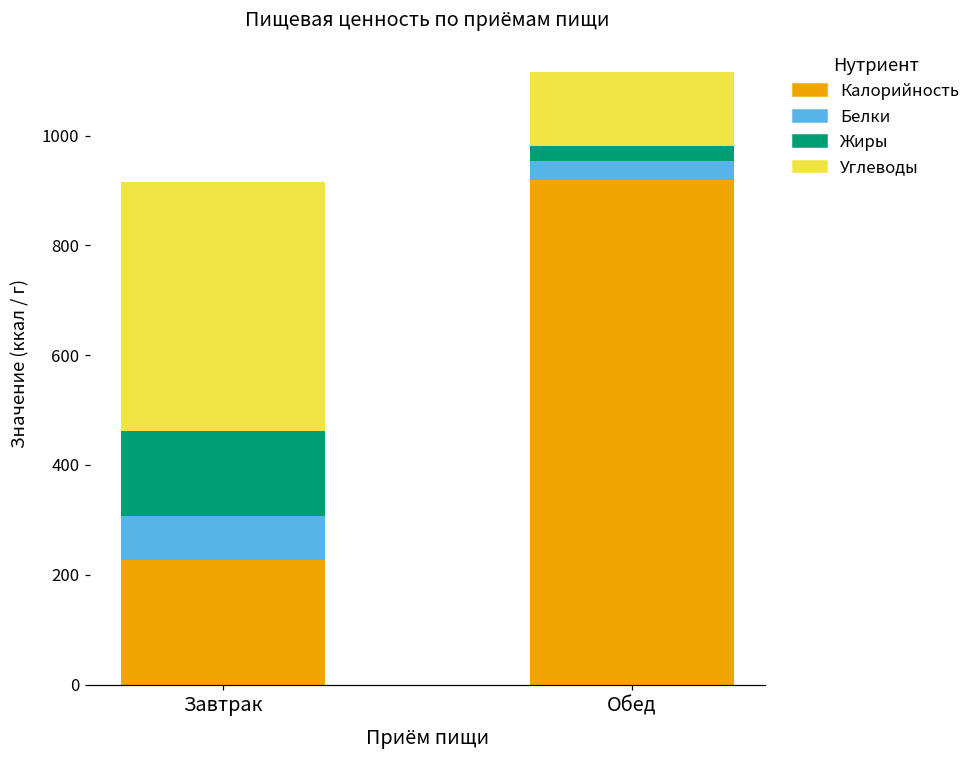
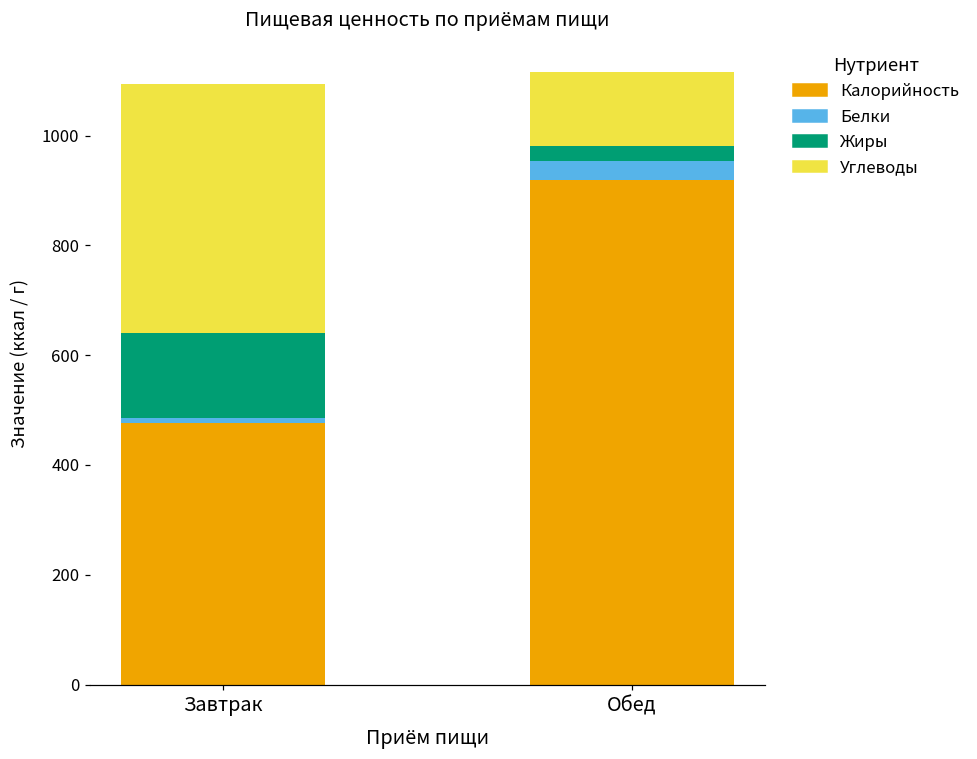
Калорийность, Завтрак: 230 -> 480
Белки, Завтрак: 80 -> 10
